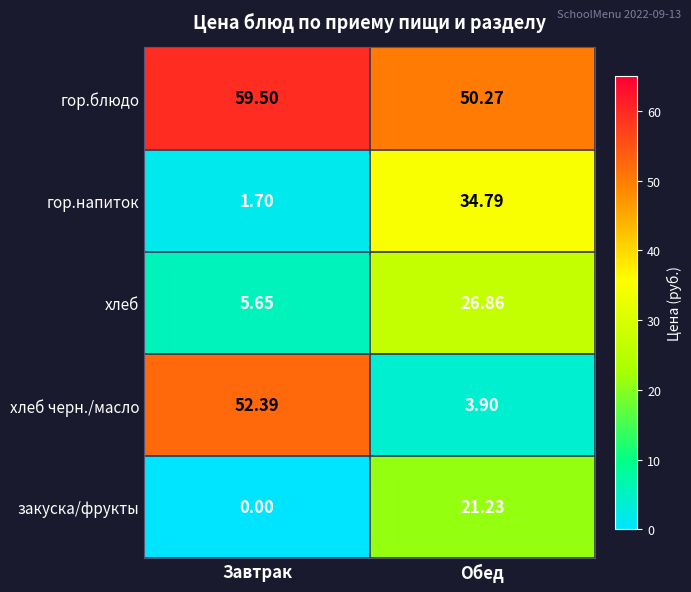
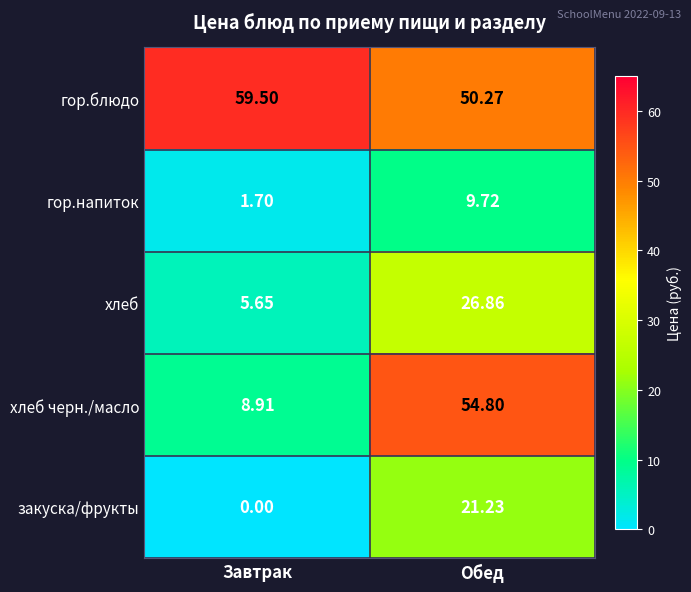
гор.напиток, Обед: 34.79 -> 9.72
хлеб черн./масло, Завтрак: 52.39 -> 8.91
хлеб черн./масло, Обед: 3.90 -> 54.80
